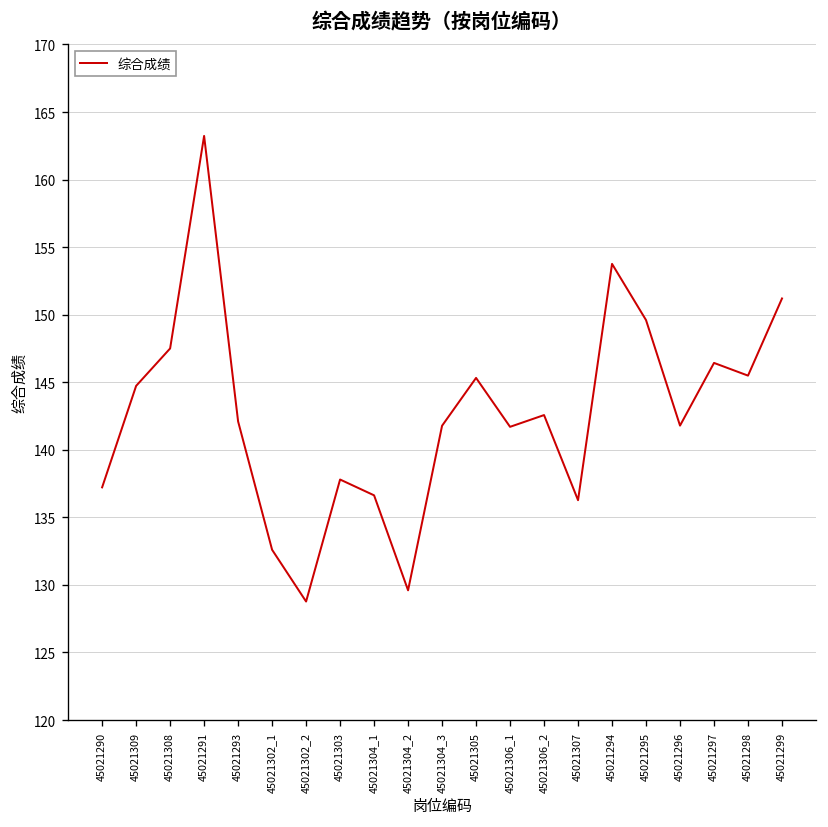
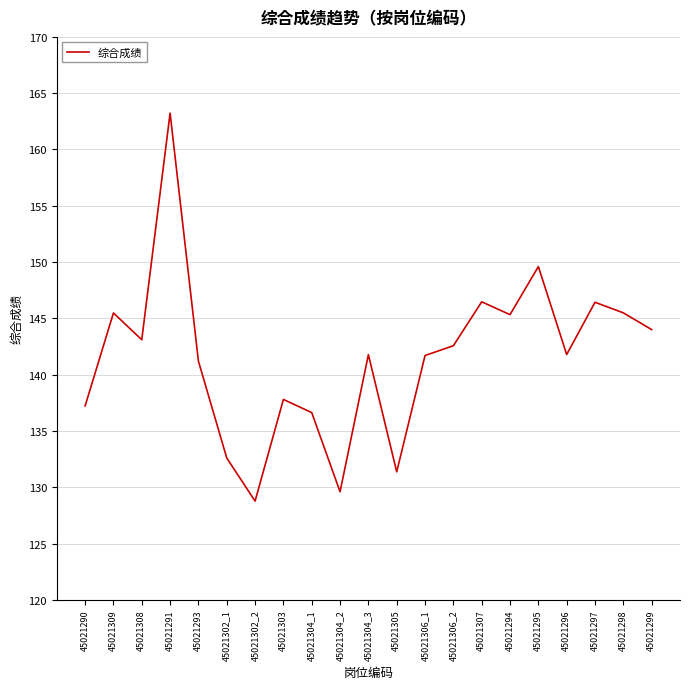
45021309: 144.7 -> 145.5
45021308: 147.5 -> 143.1
45021293: 142.1 -> 141.2
45021305: 145.3 -> 131.4
45021307: 136.3 -> 146.5
45021294: 153.8 -> 145.3
45021299: 151.2 -> 144.0
